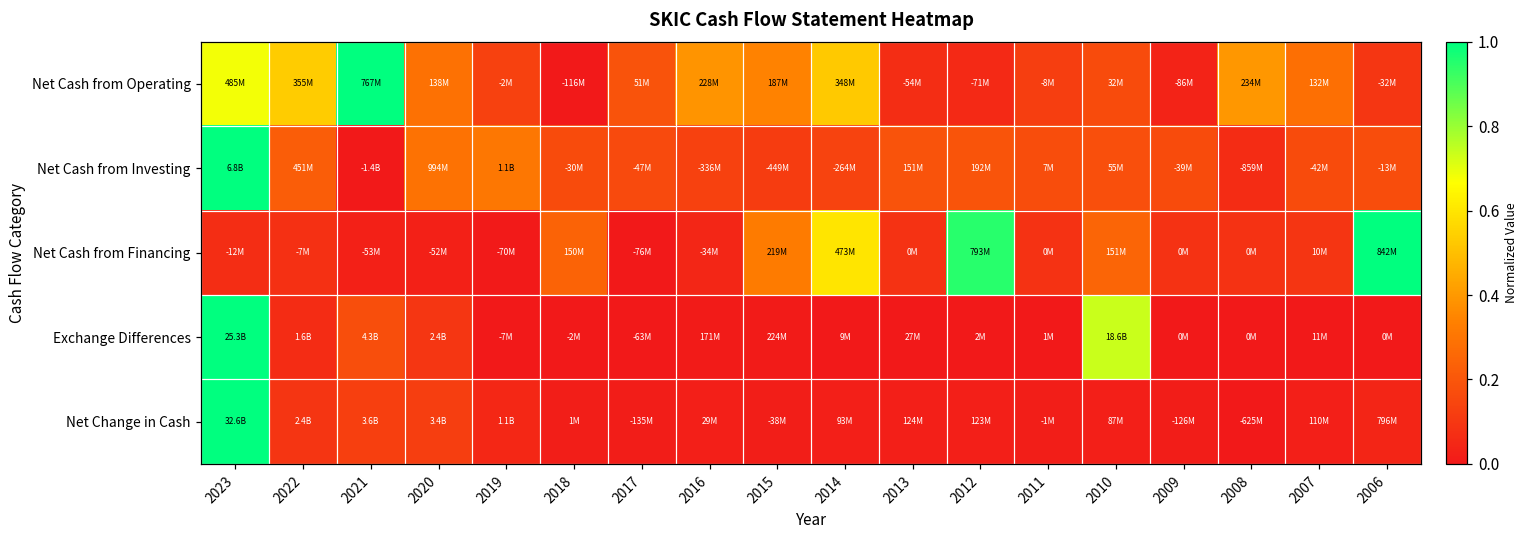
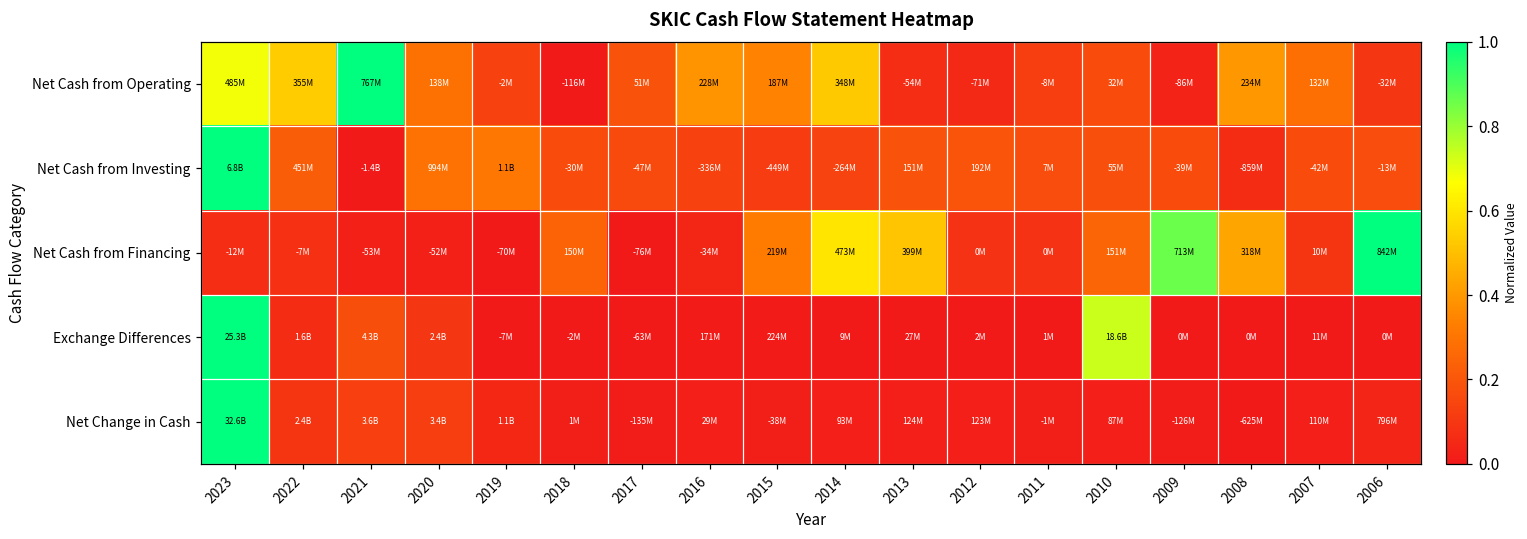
Net Cash from Financing, 2013: 0M -> 399M
Net Cash from Financing, 2012: 793M -> 0M
Net Cash from Financing, 2009: 0M -> 713M
Net Cash from Financing, 2008: 0M -> 318M
